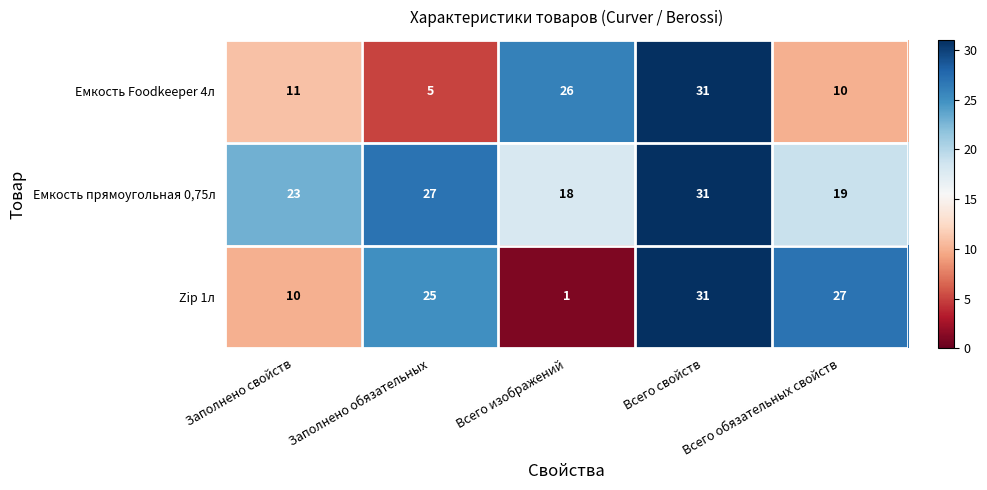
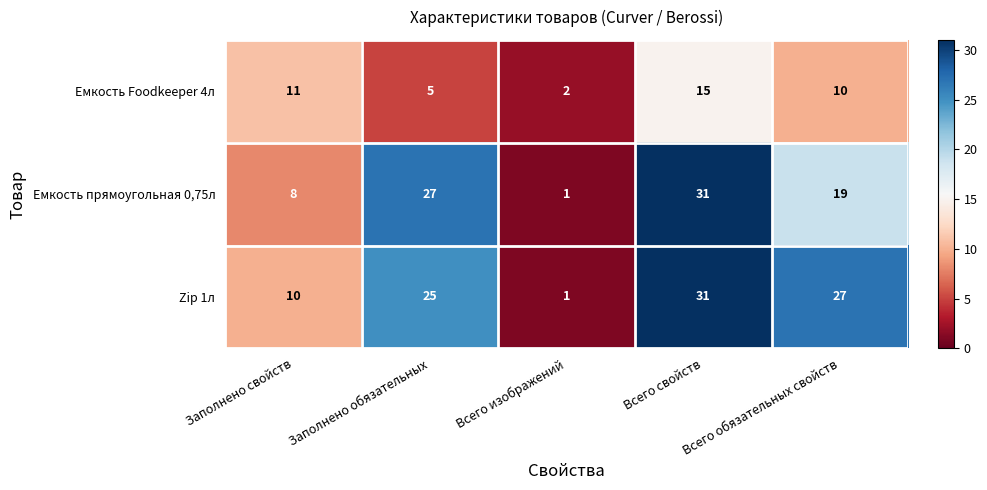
Емкость Foodkeeper 4л, Всего изображений: 26 -> 2
Емкость Foodkeeper 4л, Всего свойств: 31 -> 15
Емкость прямоугольная 0,75л, Заполнено свойств: 23 -> 8
Емкость прямоугольная 0,75л, Всего изображений: 18 -> 1
